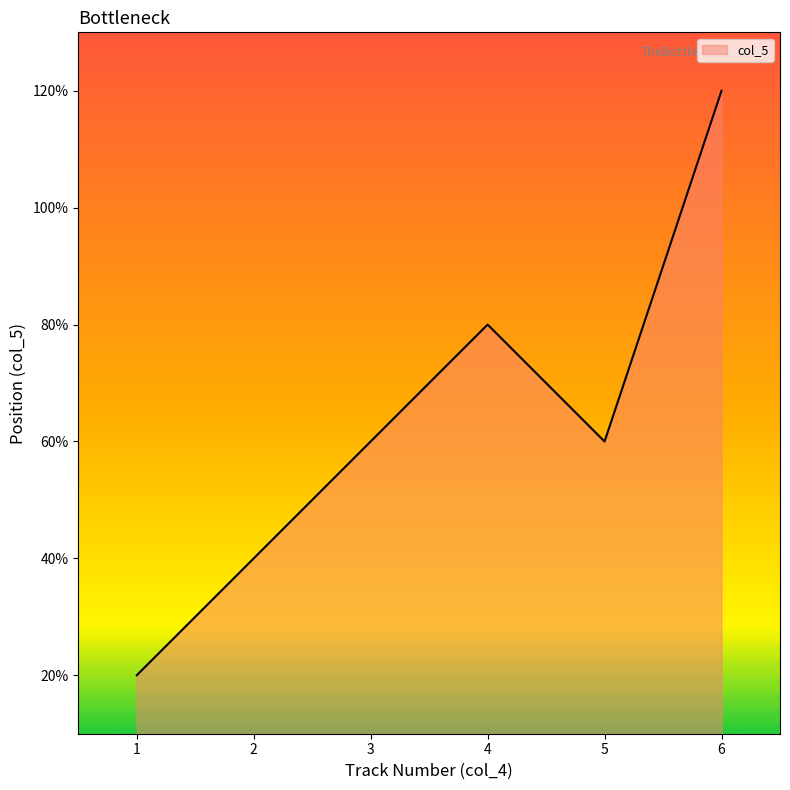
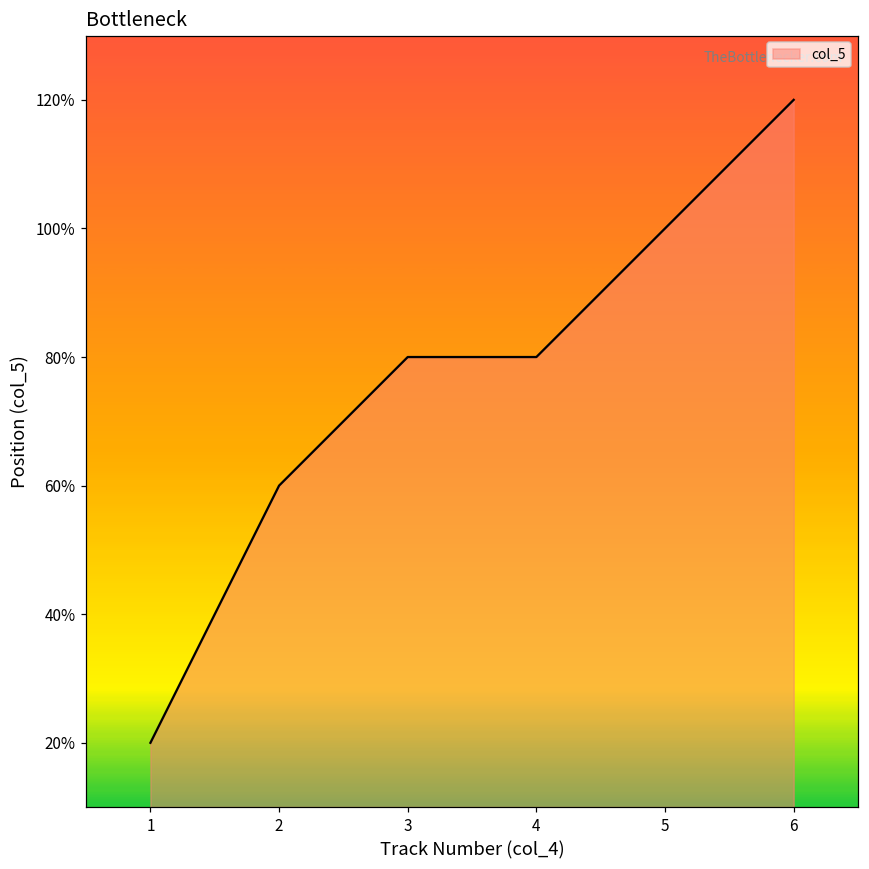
2: 40% -> 60%
3: 60% -> 80%
5: 60% -> 100%
